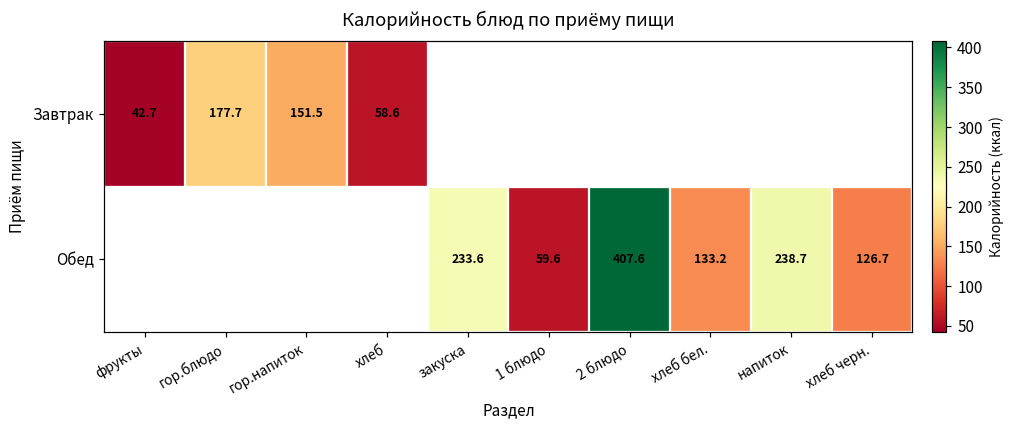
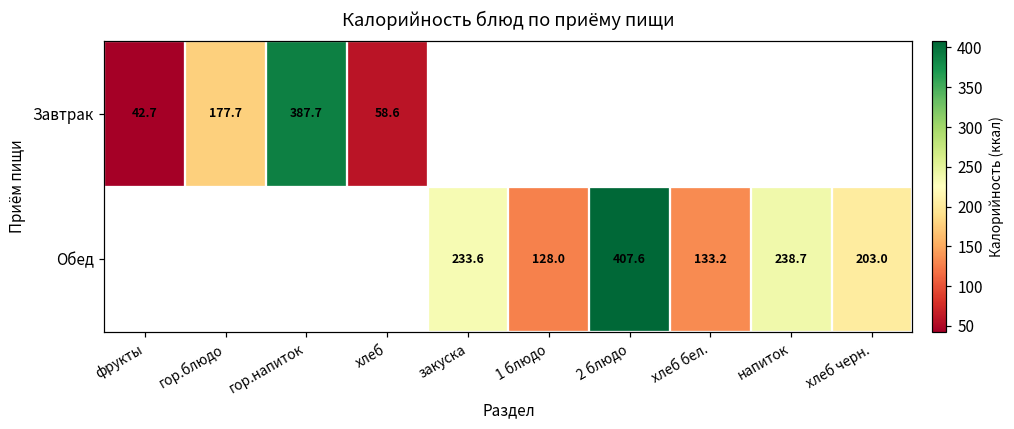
Завтрак, гор.напиток: 151.5 -> 387.7
Обед, 1 блюдо: 59.6 -> 128.0
Обед, хлеб черн.: 126.7 -> 203.0
